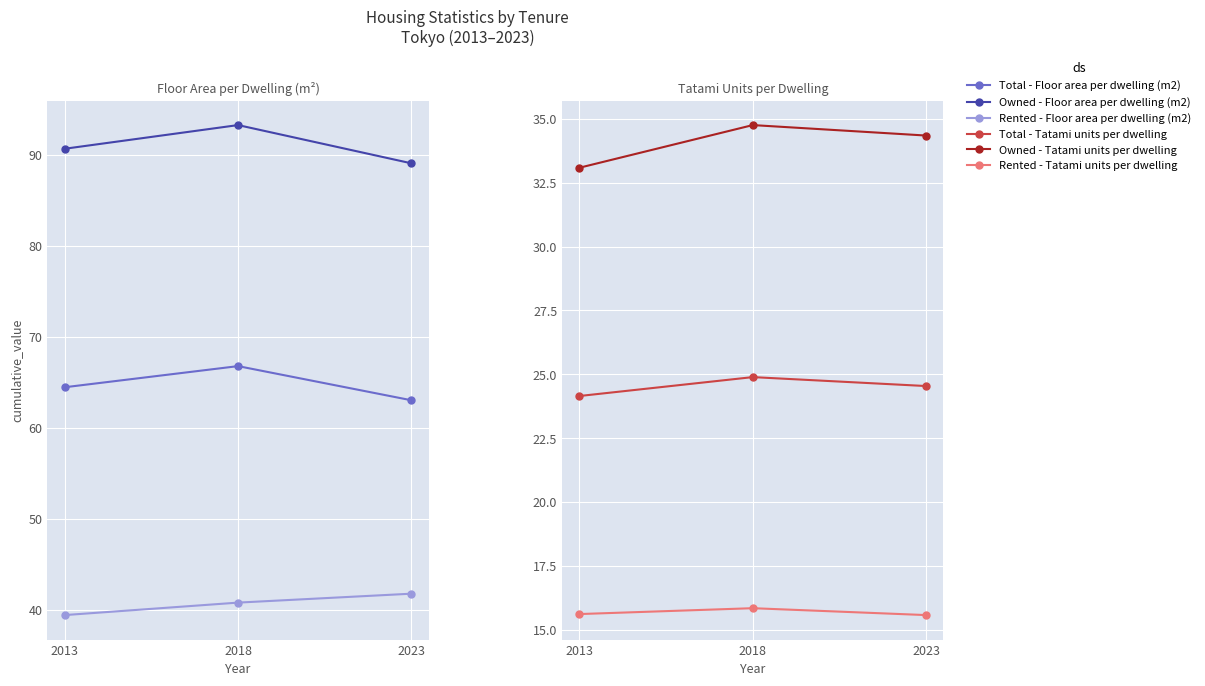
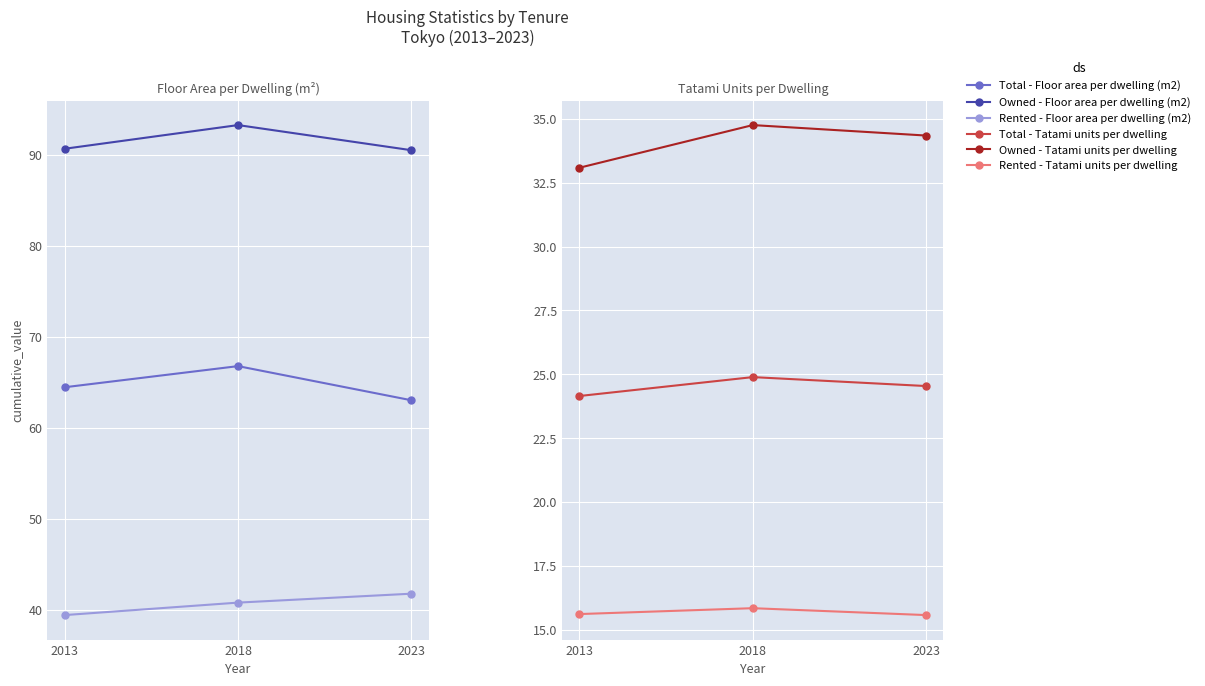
Floor Area per Dwelling (m²), Owned - Floor area per dwelling (m2), 2023: 89 -> 91
